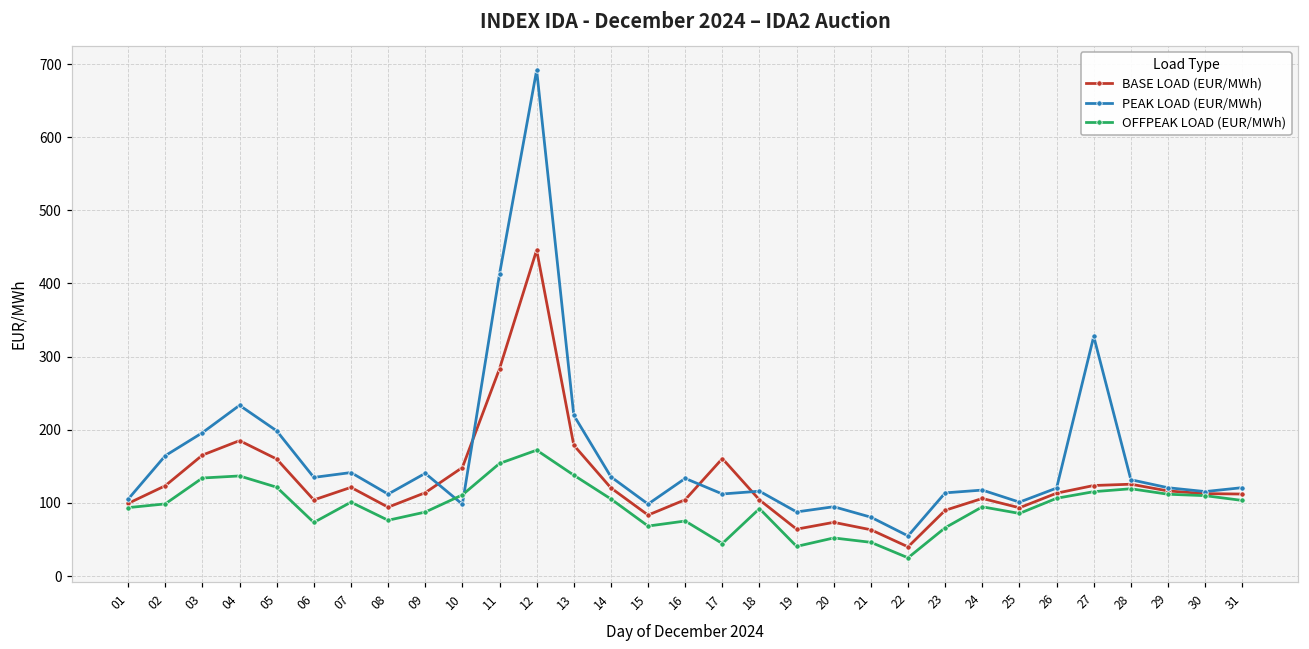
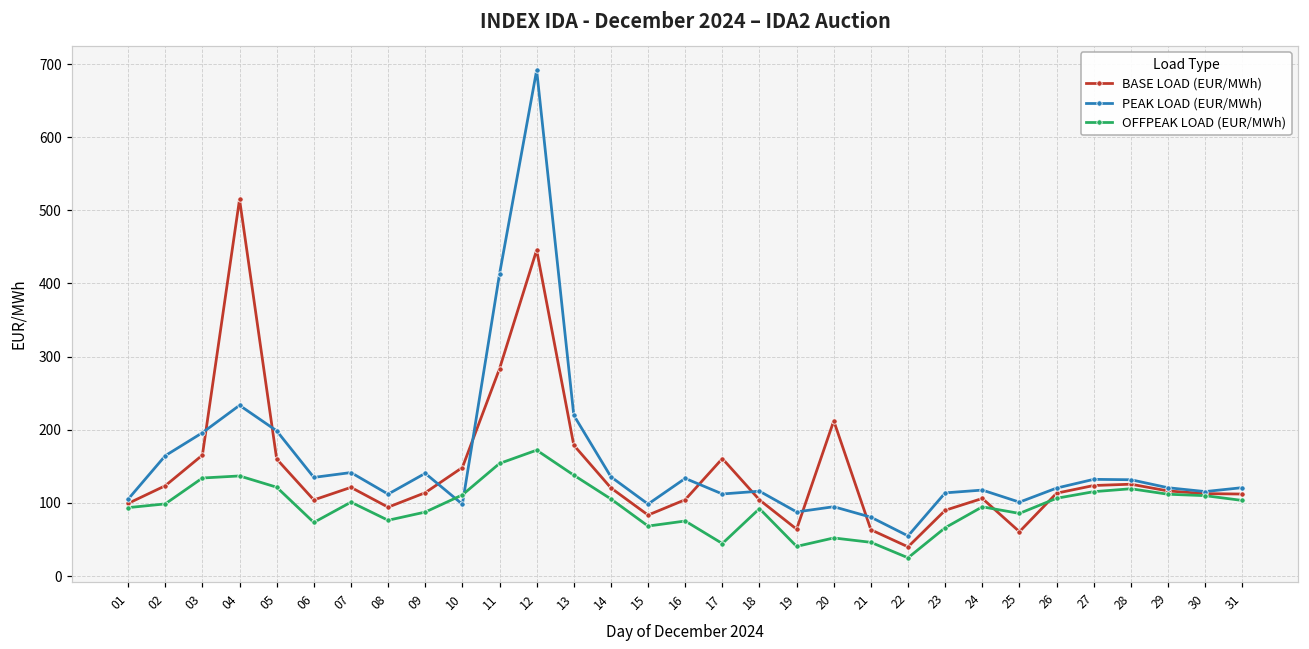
BASE LOAD (EUR/MWh), 04: 190 -> 520
BASE LOAD (EUR/MWh), 20: 70 -> 210
BASE LOAD (EUR/MWh), 25: 90 -> 60
PEAK LOAD (EUR/MWh), 27: 330 -> 130
